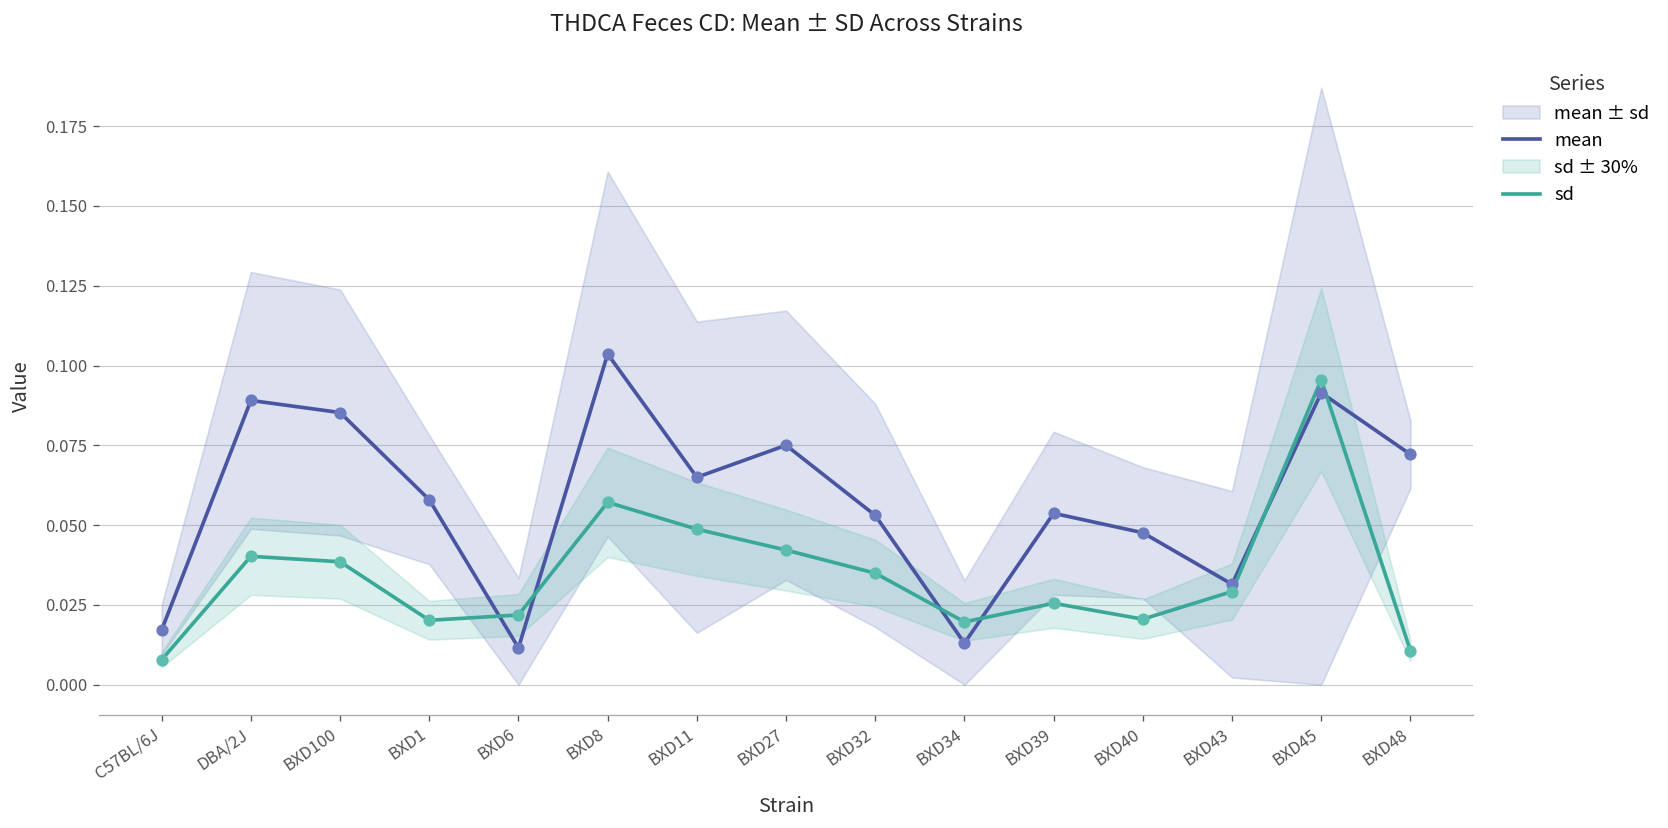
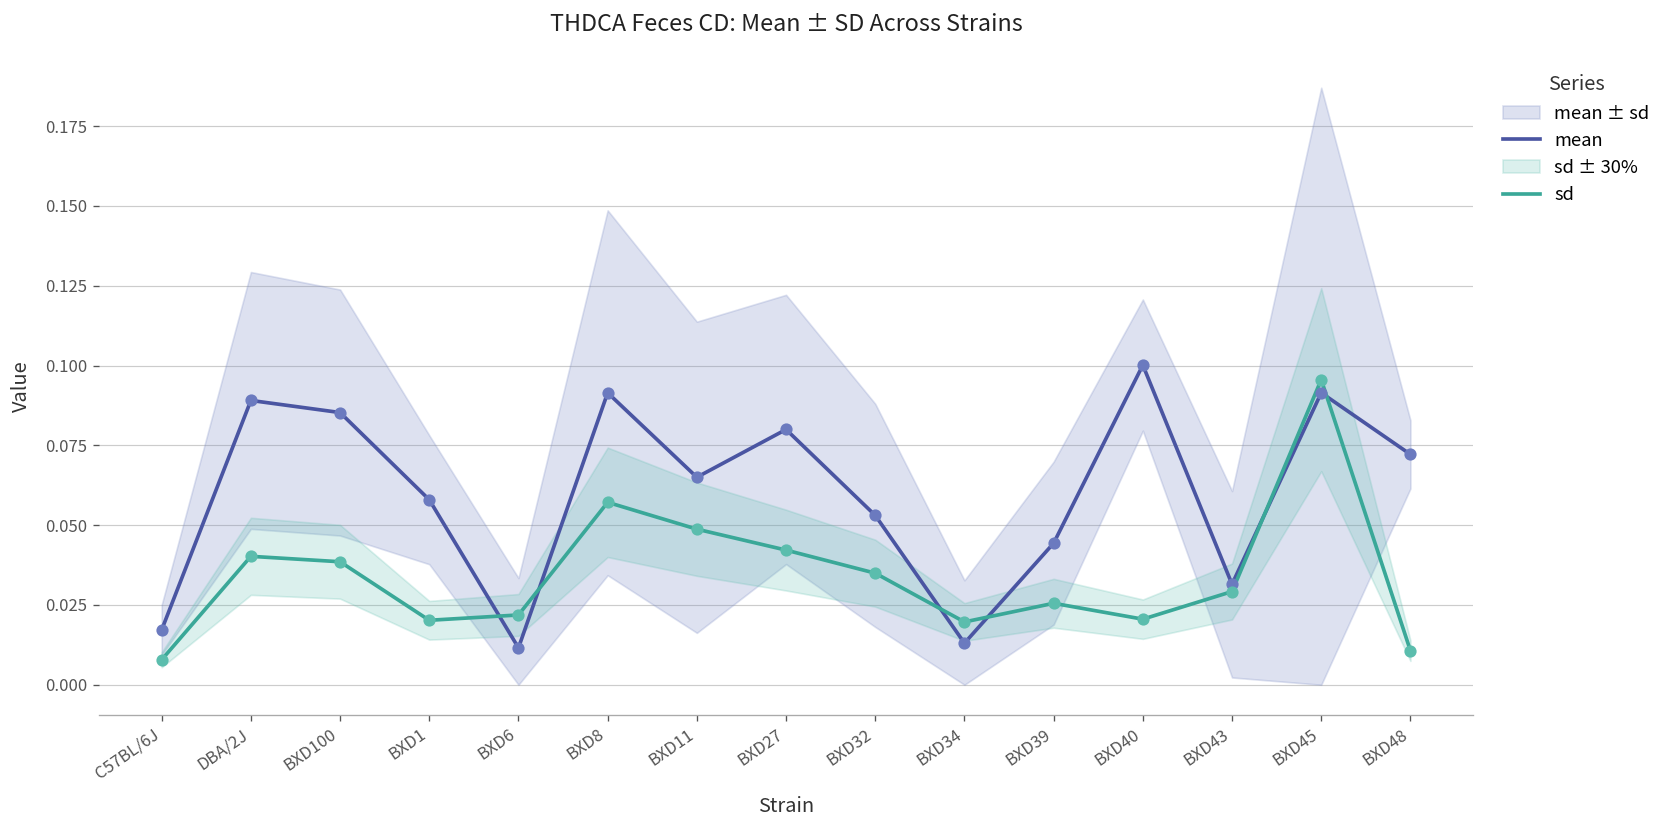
mean, BXD8: 0.104 -> 0.091
mean, BXD27: 0.075 -> 0.080
mean, BXD39: 0.054 -> 0.044
mean, BXD40: 0.048 -> 0.100
